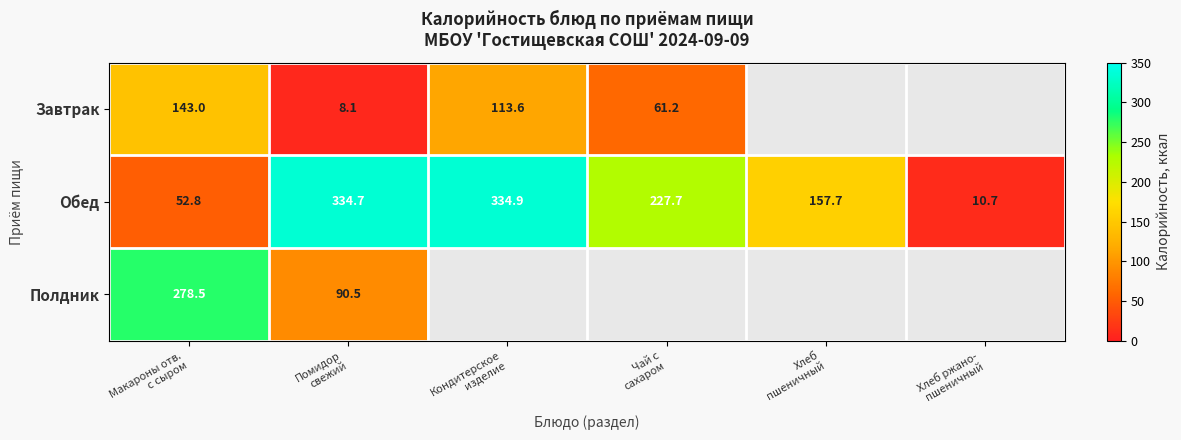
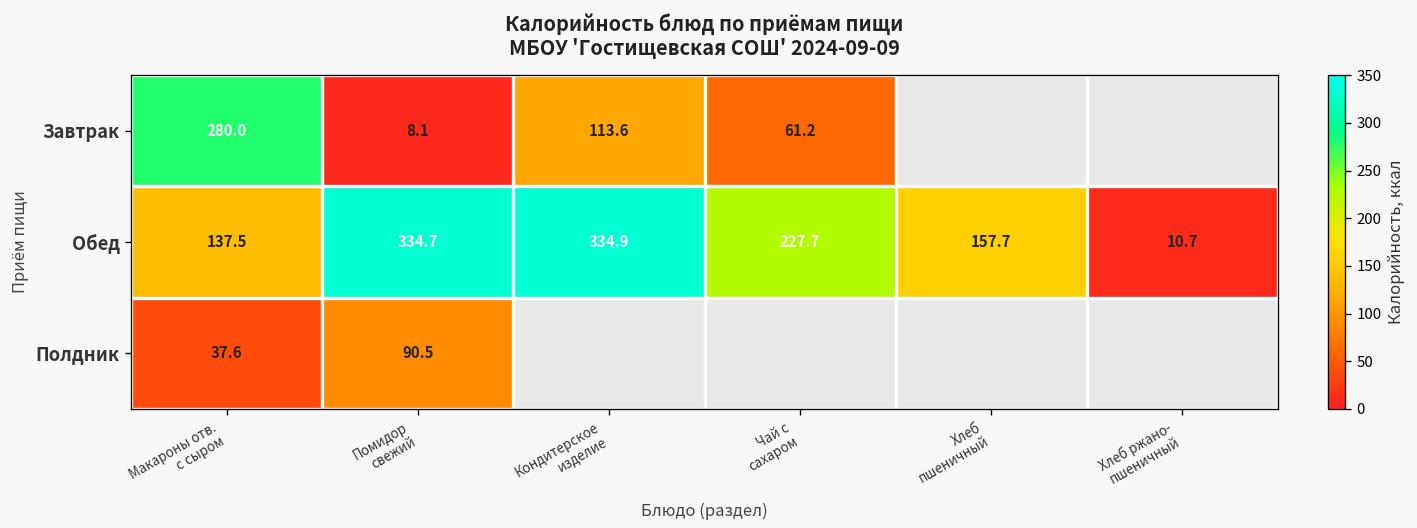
Завтрак, Макароны отв. с сыром: 143.0 -> 280.0
Обед, Макароны отв. с сыром: 52.8 -> 137.5
Полдник, Макароны отв. с сыром: 278.5 -> 37.6
